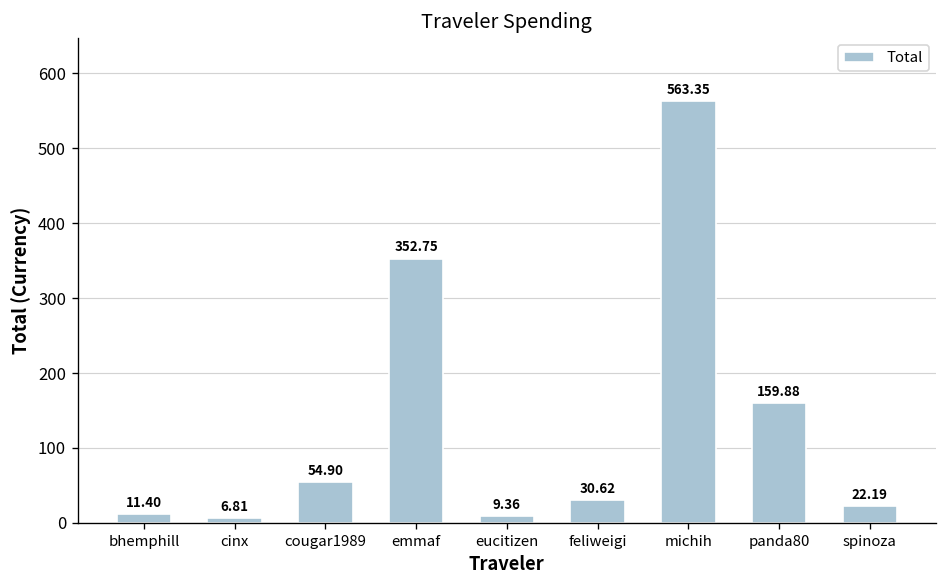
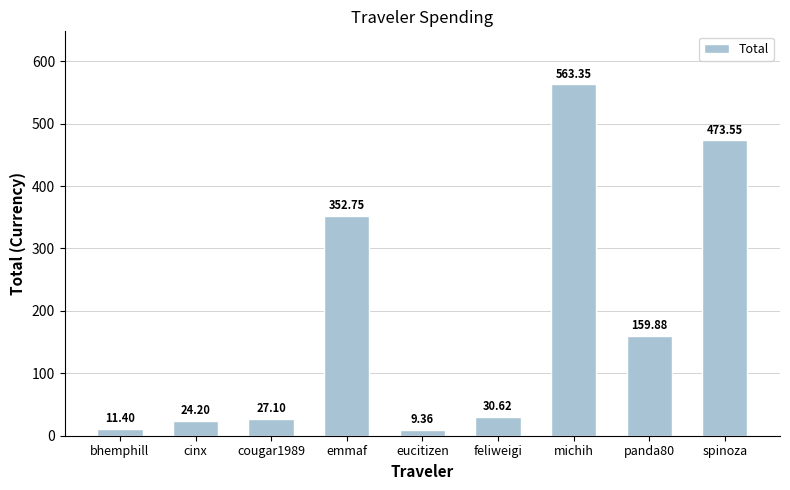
cinx: 6.81 -> 24.20
cougar1989: 54.90 -> 27.10
spinoza: 22.19 -> 473.55
